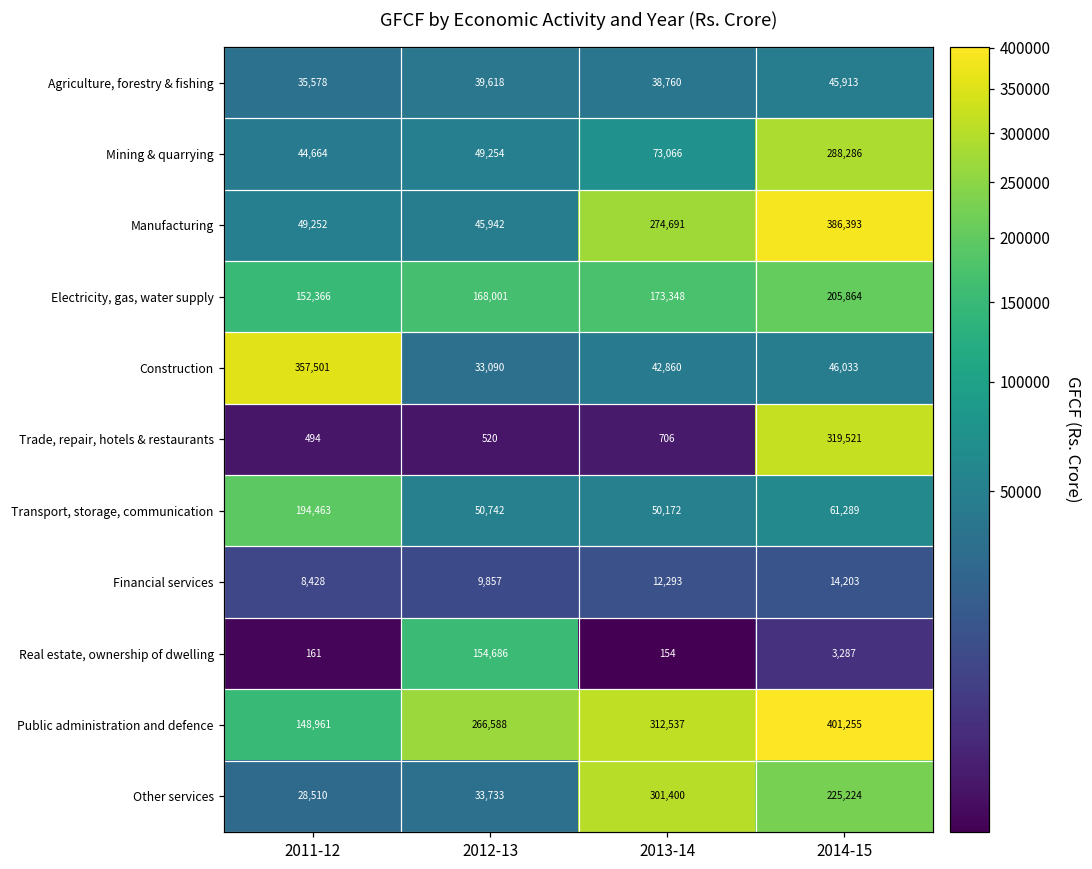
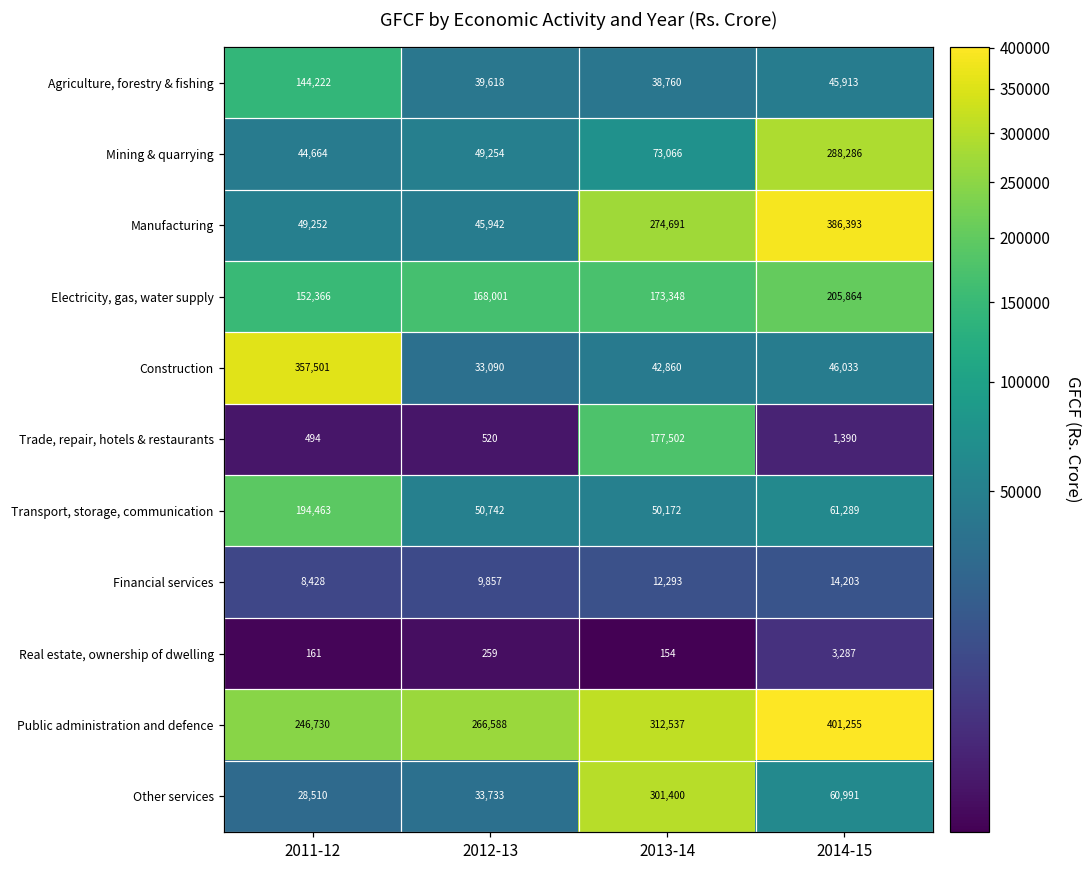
Agriculture, forestry & fishing, 2011-12: 35,578 -> 144,222
Trade, repair, hotels & restaurants, 2013-14: 706 -> 177,502
Trade, repair, hotels & restaurants, 2014-15: 319,521 -> 1,390
Real estate, ownership of dwelling, 2012-13: 154,686 -> 259
Public administration and defence, 2011-12: 148,961 -> 246,730
Other services, 2014-15: 225,224 -> 60,991
